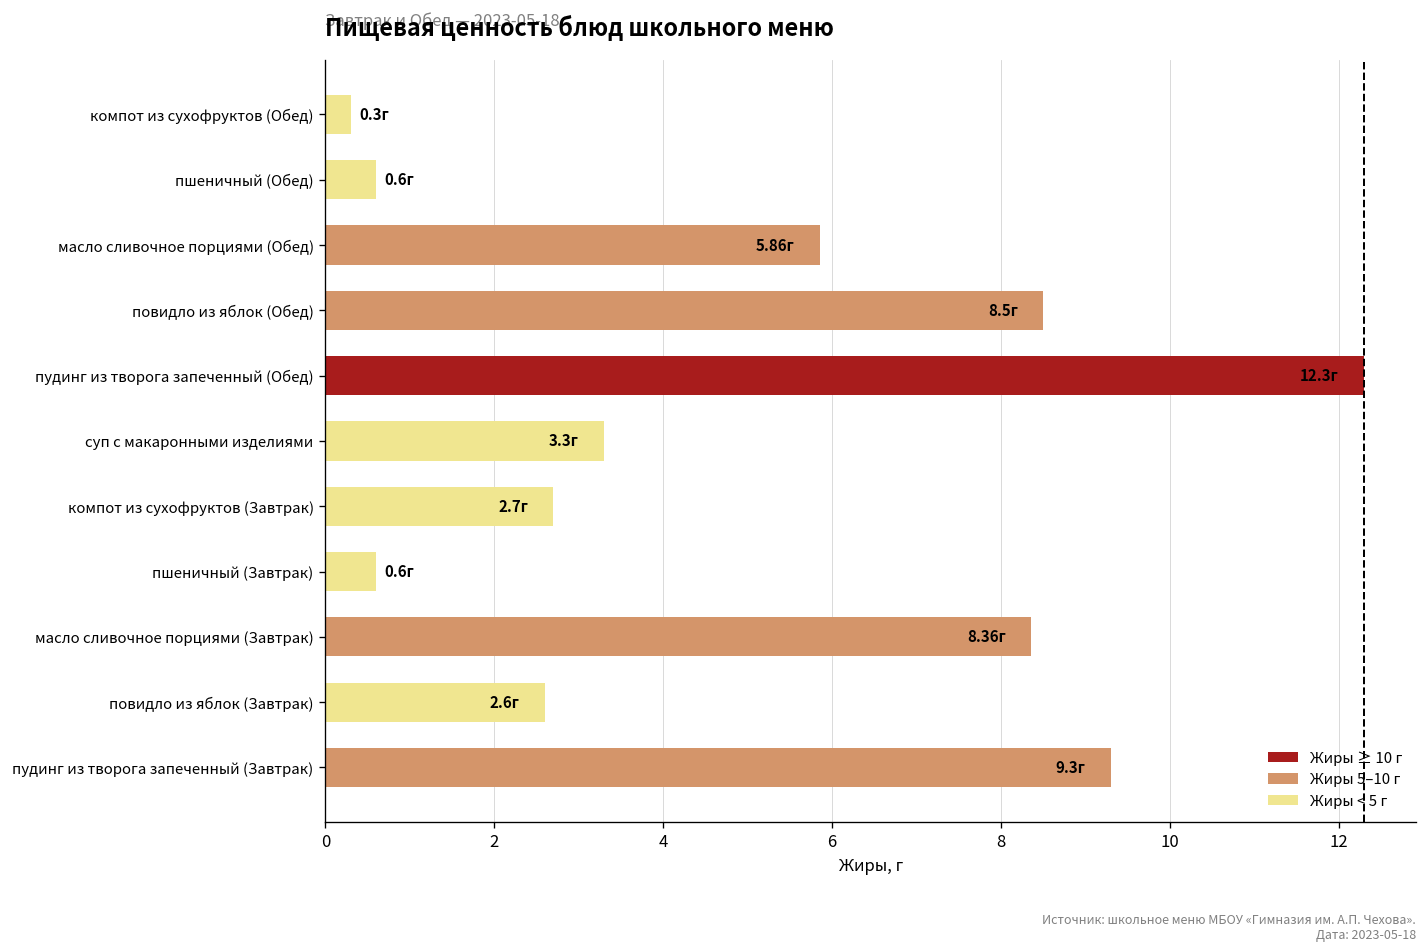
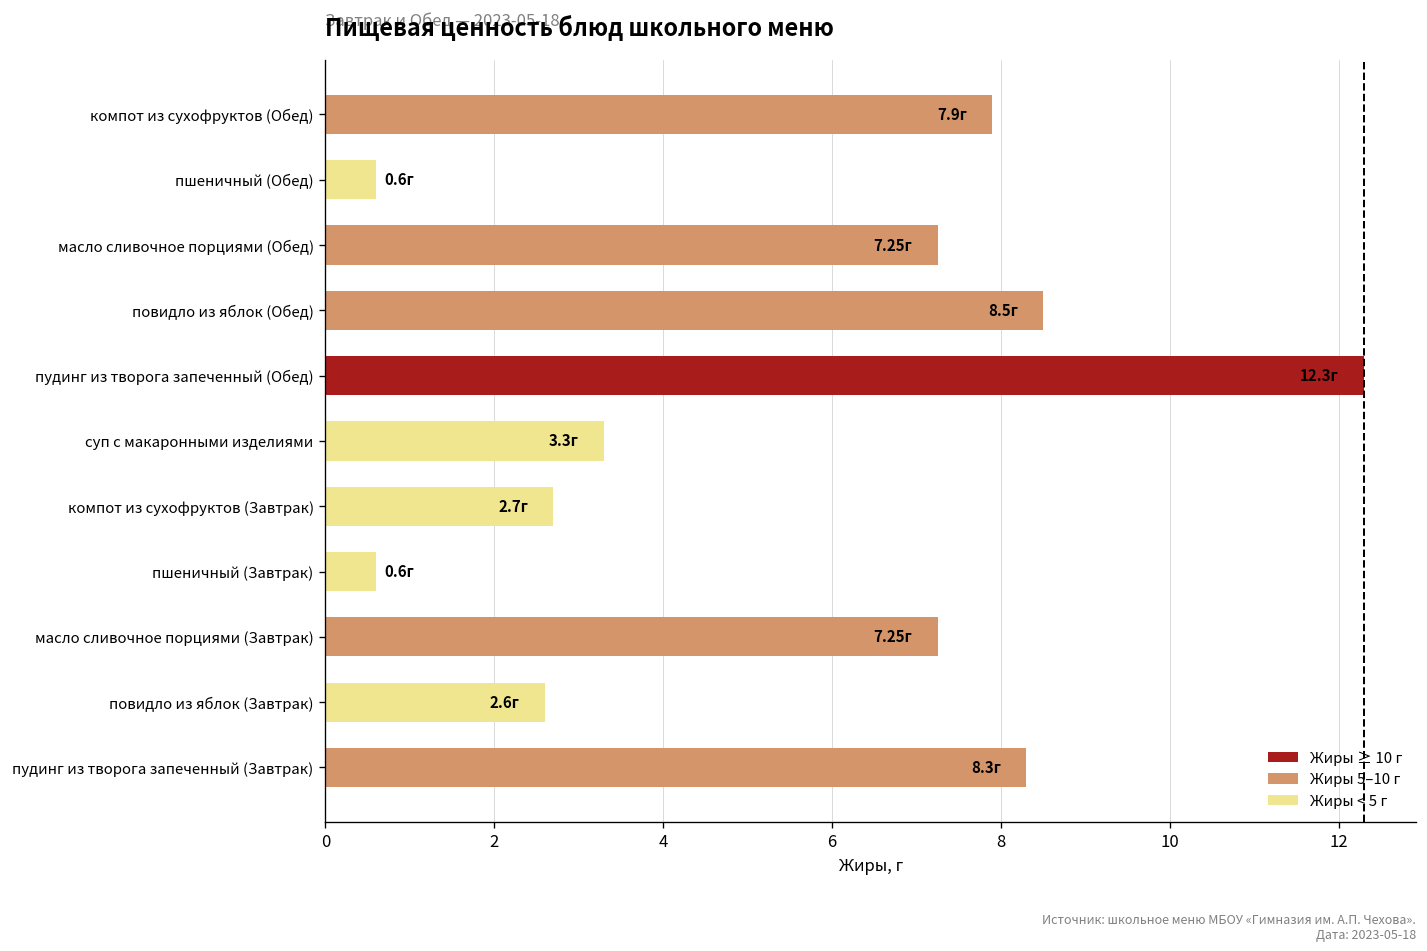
компот из сухофруктов (Обед): 0.3г -> 7.9г
масло сливочное порциями (Обед): 5.86г -> 7.25г
масло сливочное порциями (Завтрак): 8.36г -> 7.25г
пудинг из творога запеченный (Завтрак): 9.3г -> 8.3г
